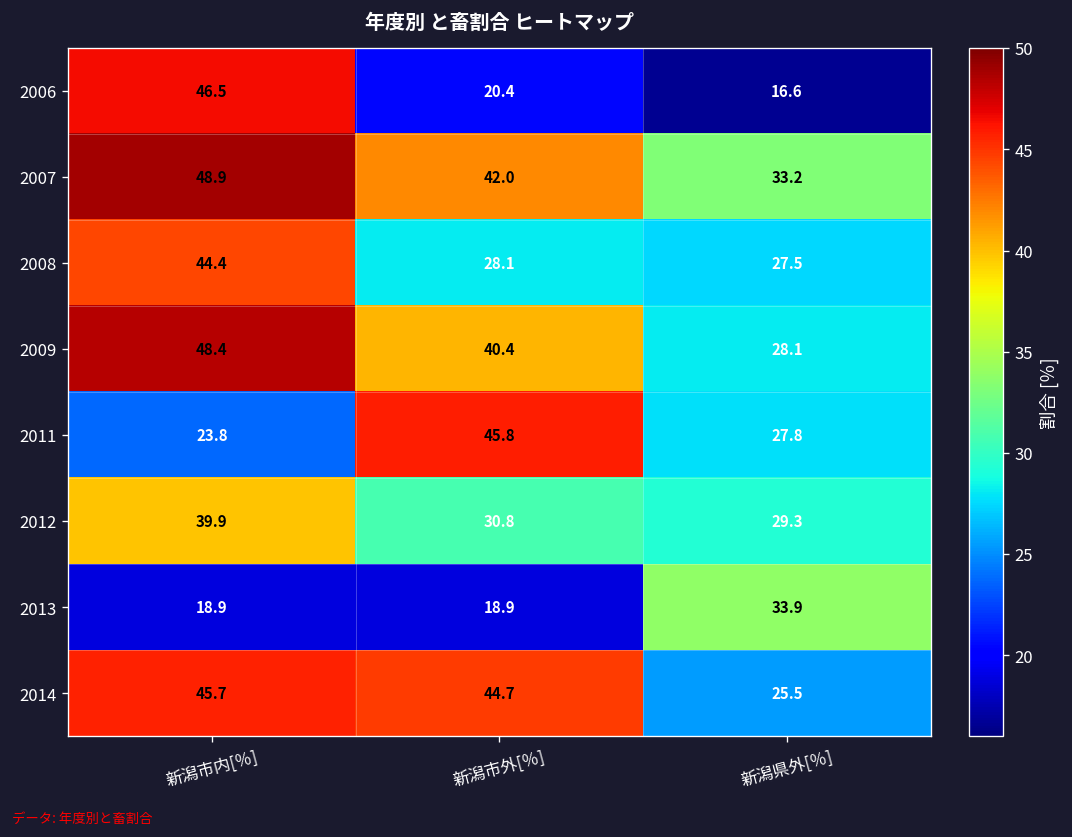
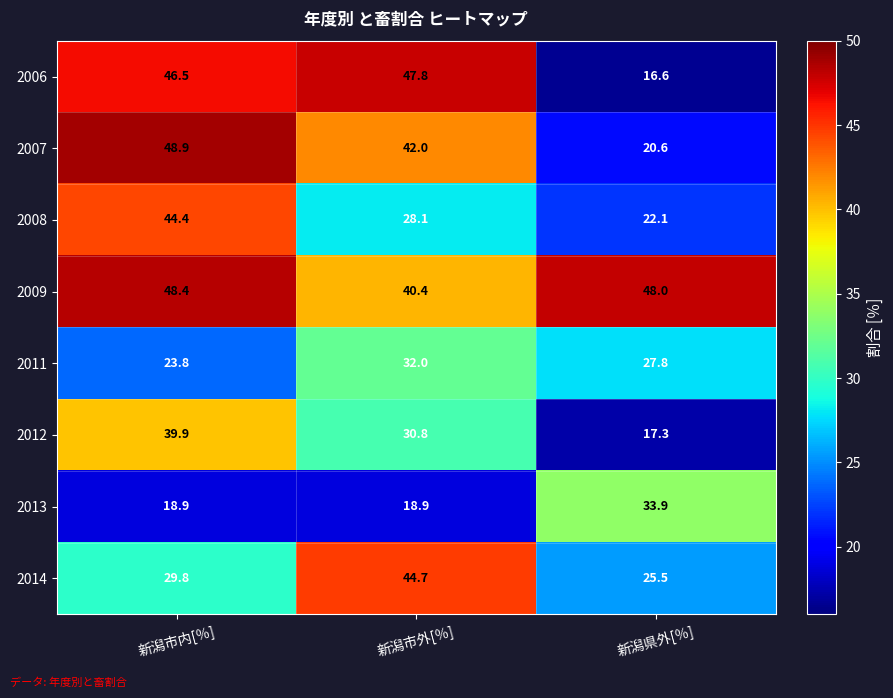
2006, 新潟市外[％]: 20.4 -> 47.8
2007, 新潟県外[％]: 33.2 -> 20.6
2008, 新潟県外[％]: 27.5 -> 22.1
2009, 新潟県外[％]: 28.1 -> 48.0
2011, 新潟市外[％]: 45.8 -> 32.0
2012, 新潟県外[％]: 29.3 -> 17.3
2014, 新潟市内[％]: 45.7 -> 29.8
